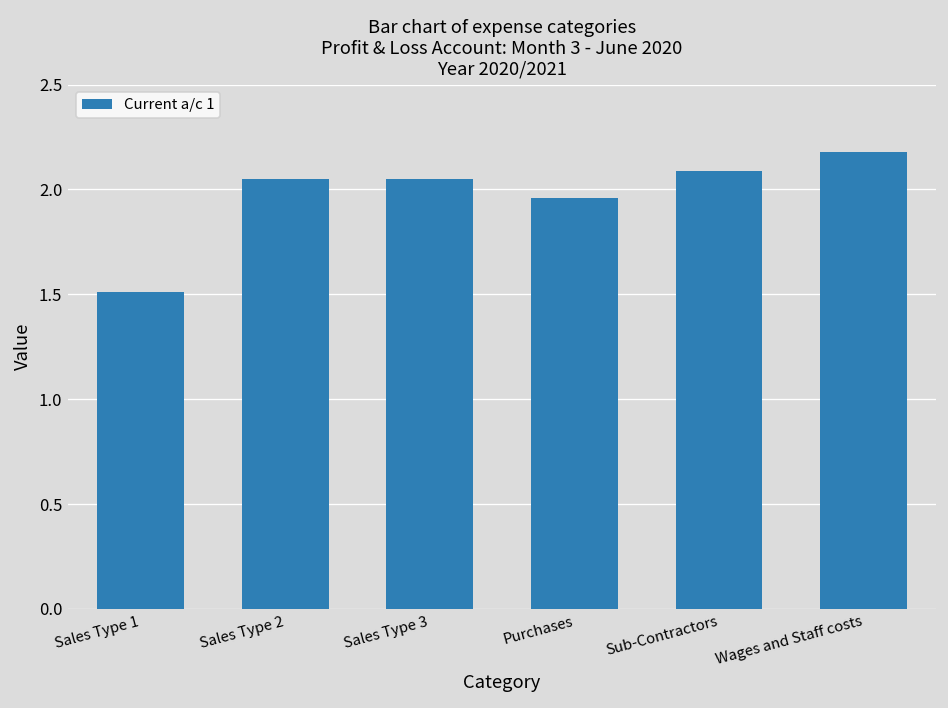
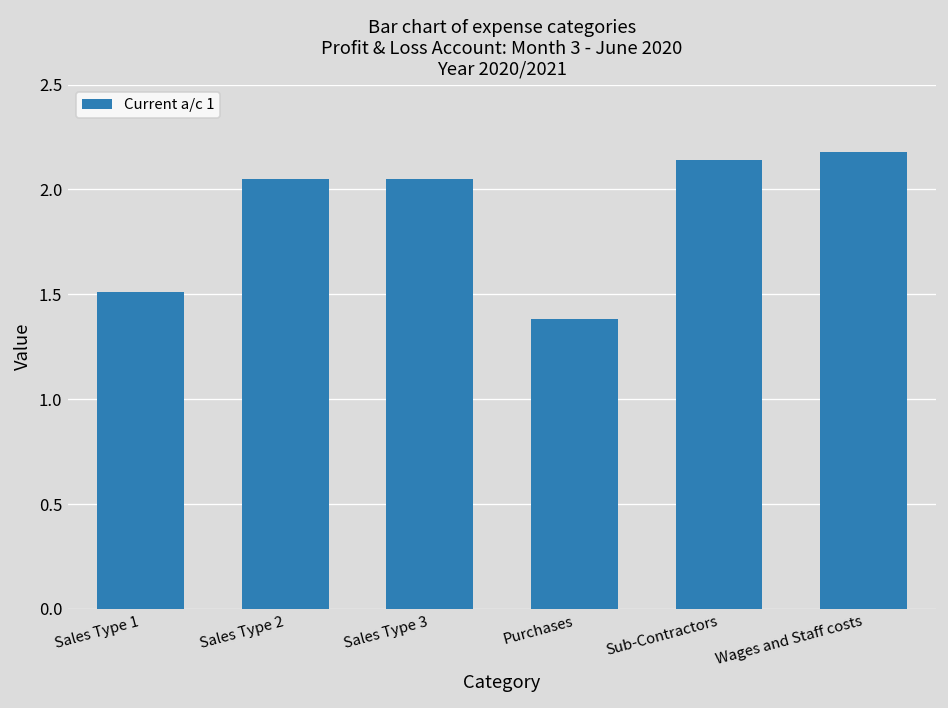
Purchases: 1.96 -> 1.38
Sub-Contractors: 2.09 -> 2.14
